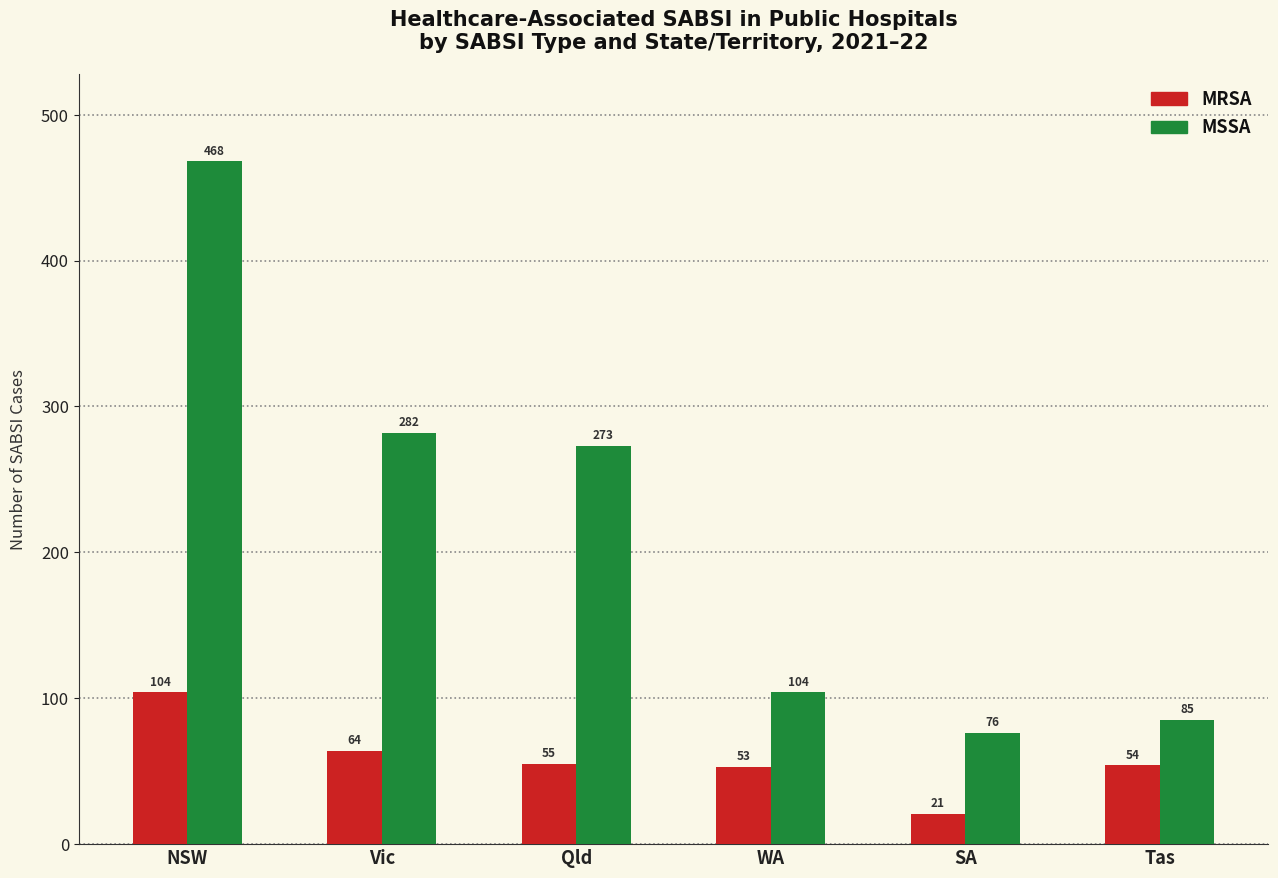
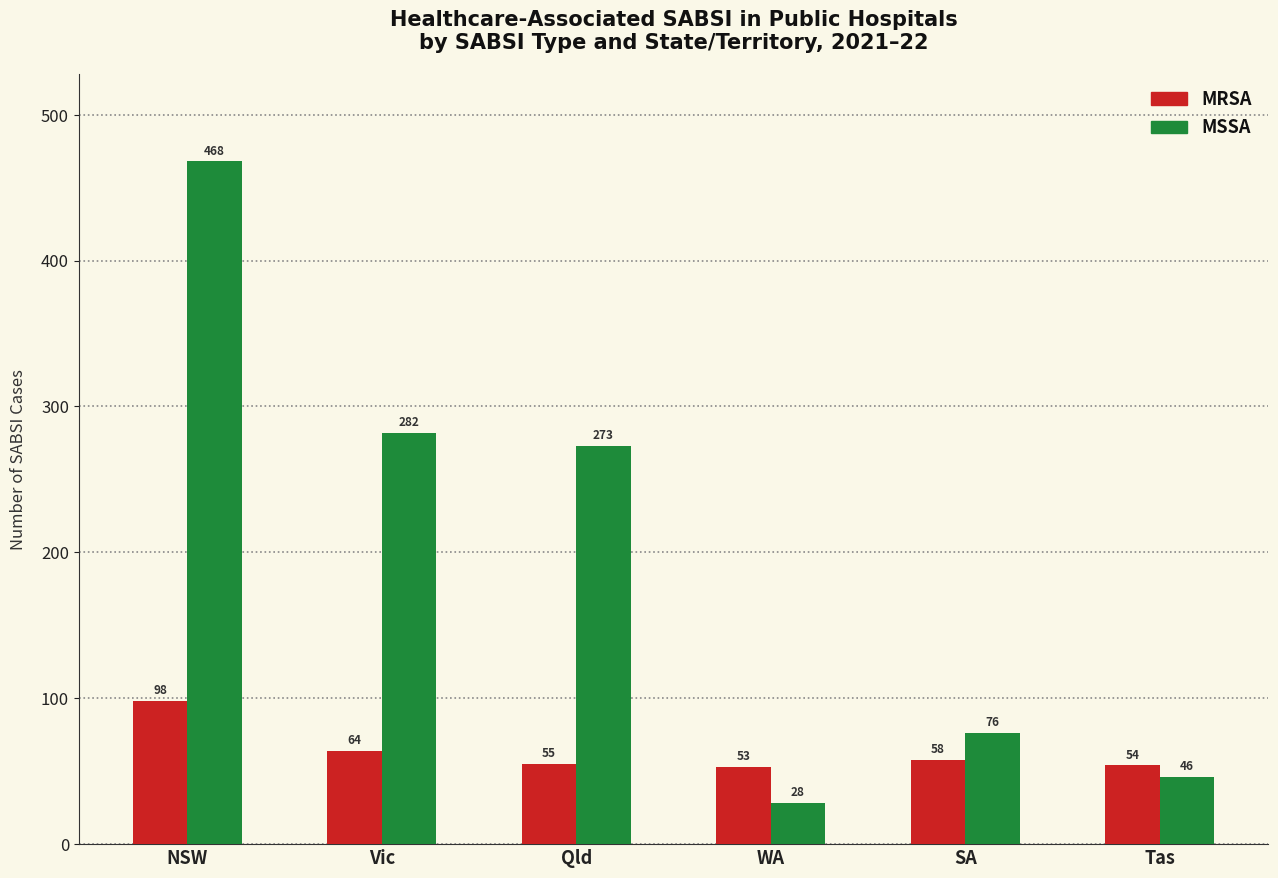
MRSA, NSW: 104 -> 98
MSSA, WA: 104 -> 28
MRSA, SA: 21 -> 58
MSSA, Tas: 85 -> 46
